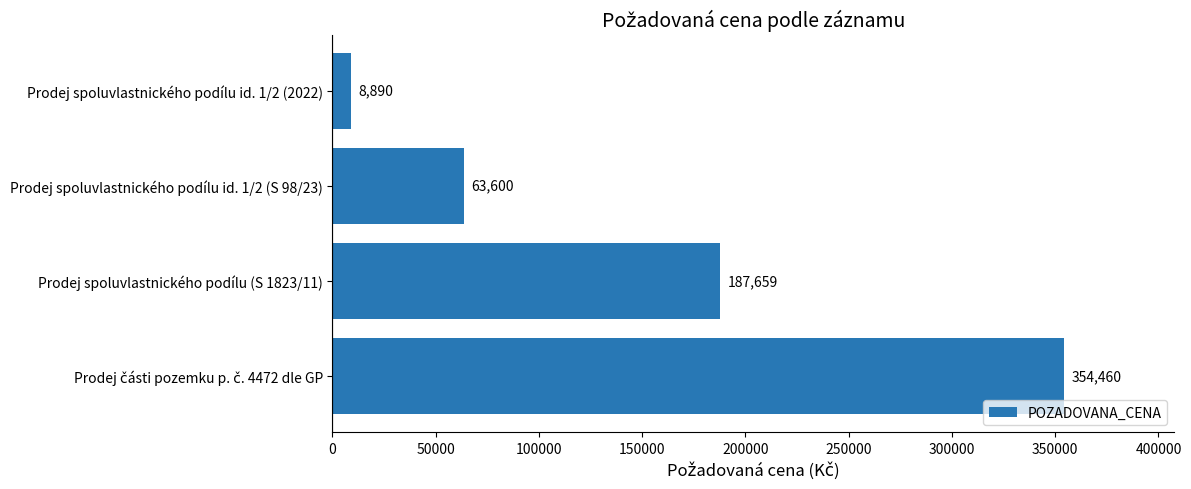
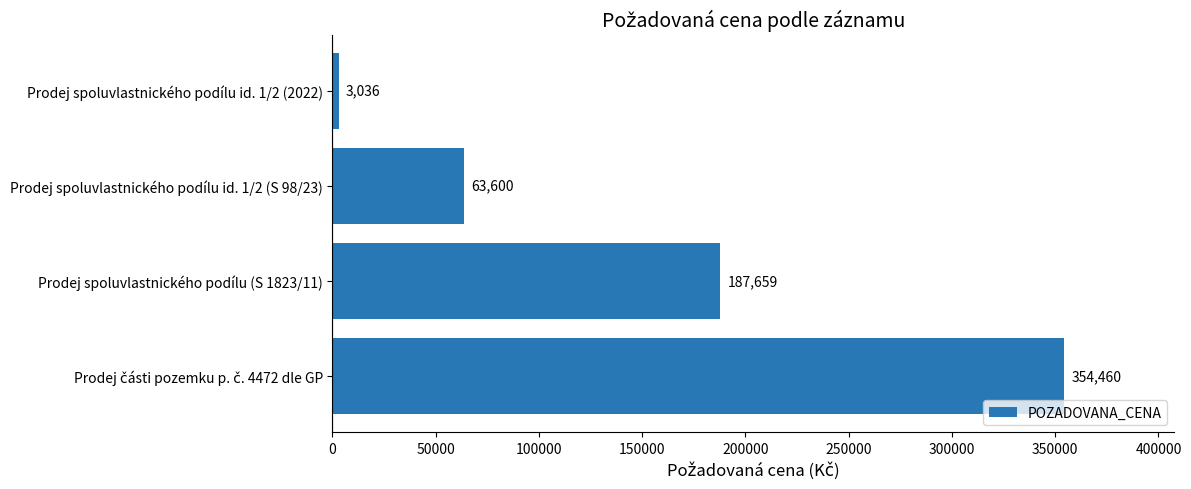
Prodej spoluvlastnického podílu id. 1/2 (2022): 8,890 -> 3,036
